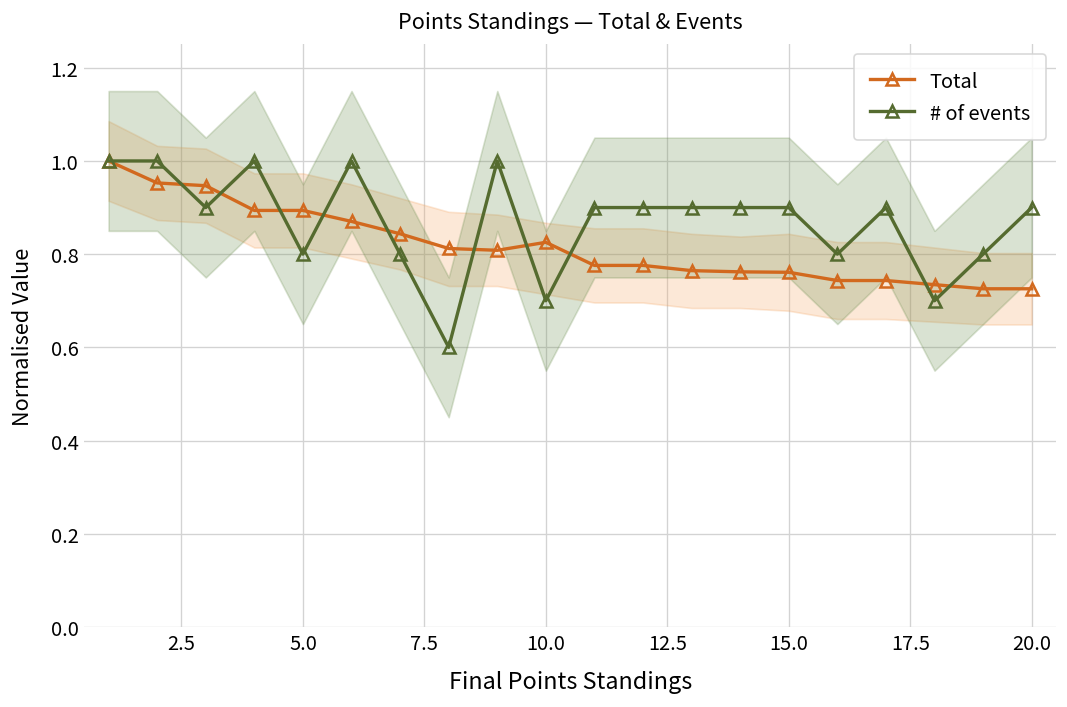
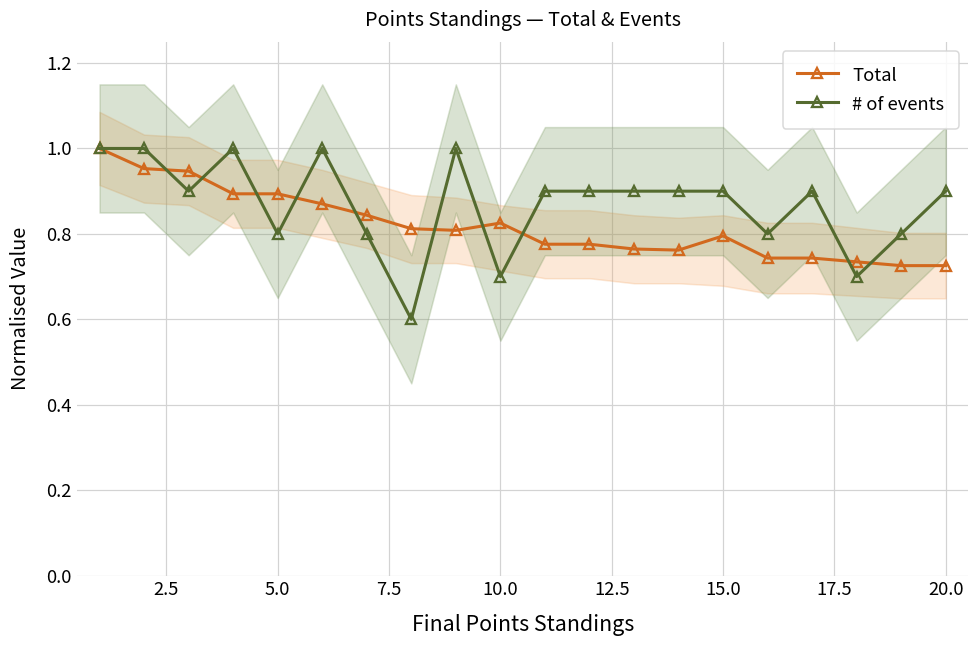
Total, 15.0: 0.76 -> 0.80
